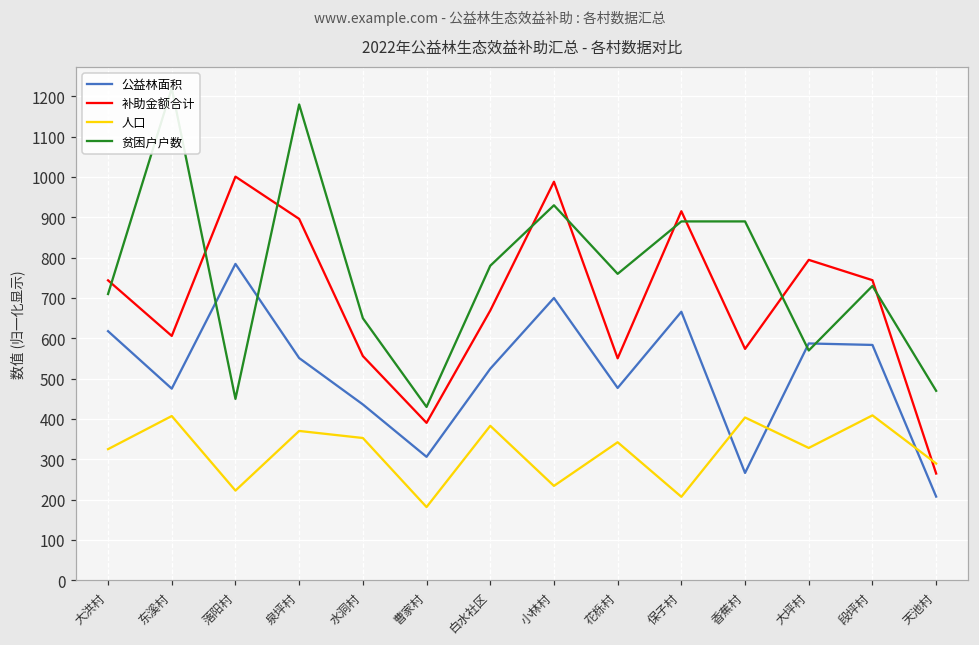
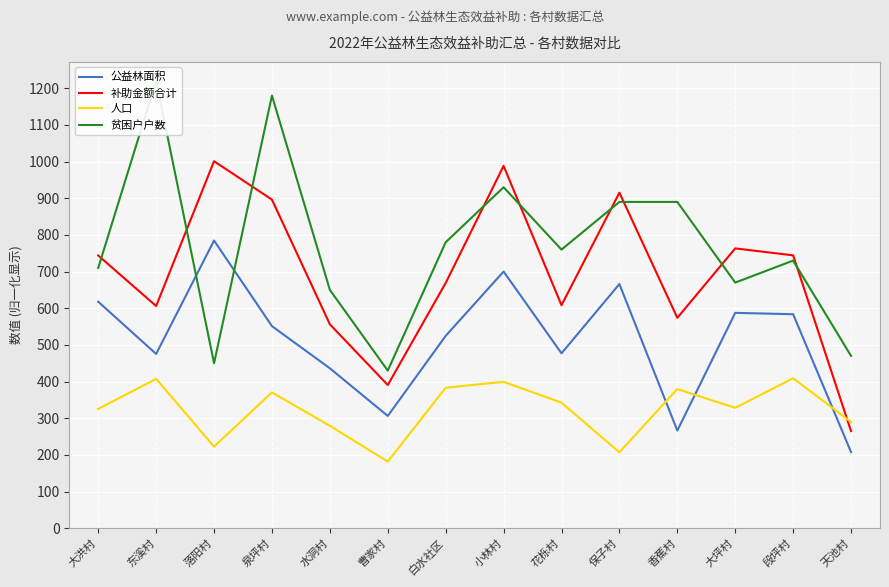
人口, 水洞村: 350 -> 280
人口, 小林村: 230 -> 400
补助金额合计, 花栎村: 550 -> 610
人口, 香蕉村: 400 -> 380
补助金额合计, 大坪村: 790 -> 760
贫困户户数, 大坪村: 570 -> 670
